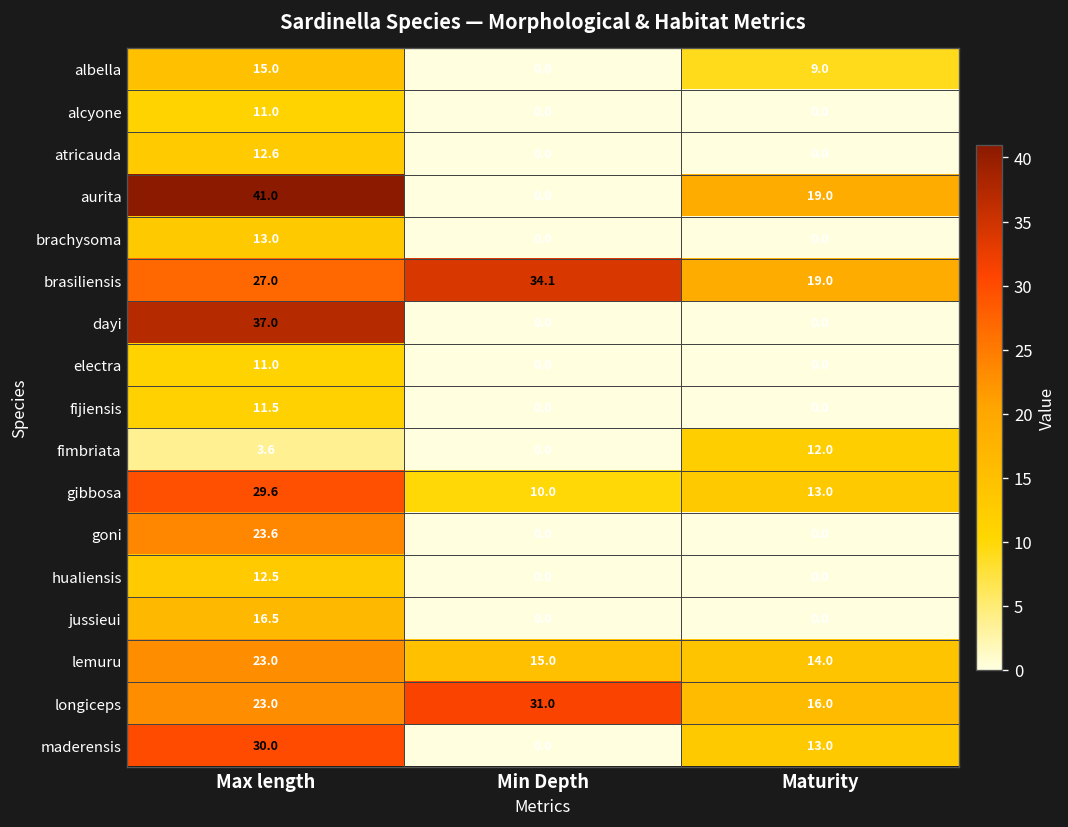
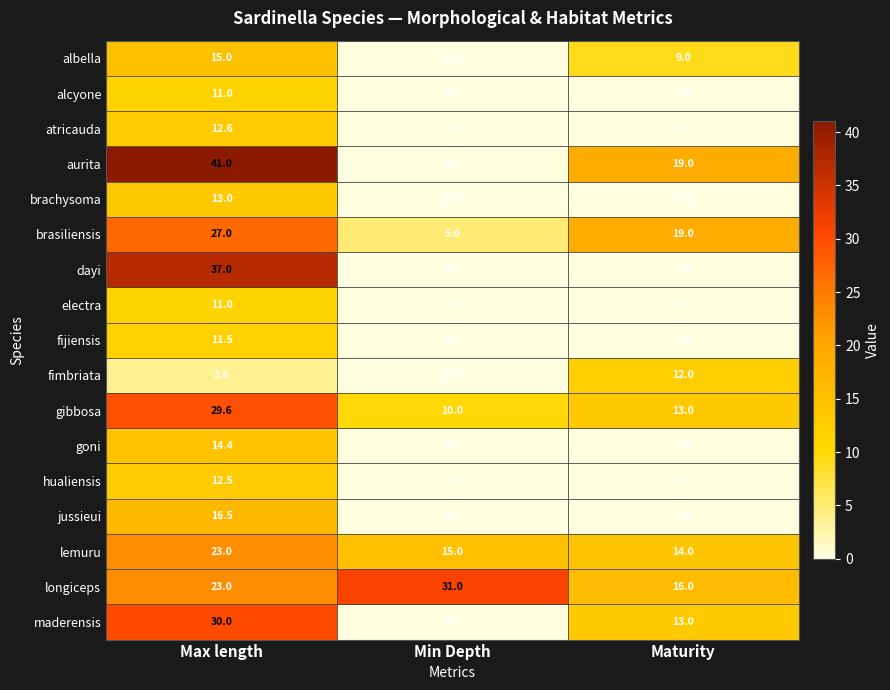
brasiliensis, Min Depth: 34.1 -> 5.0
goni, Max length: 23.6 -> 14.4
